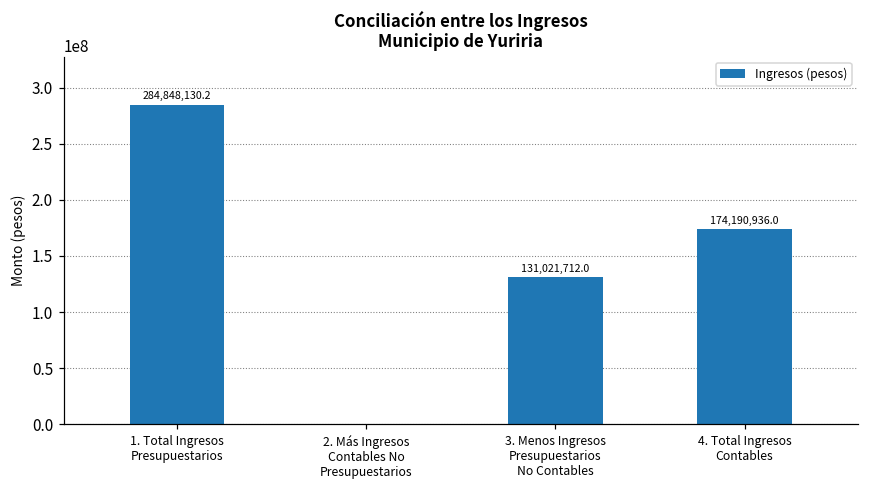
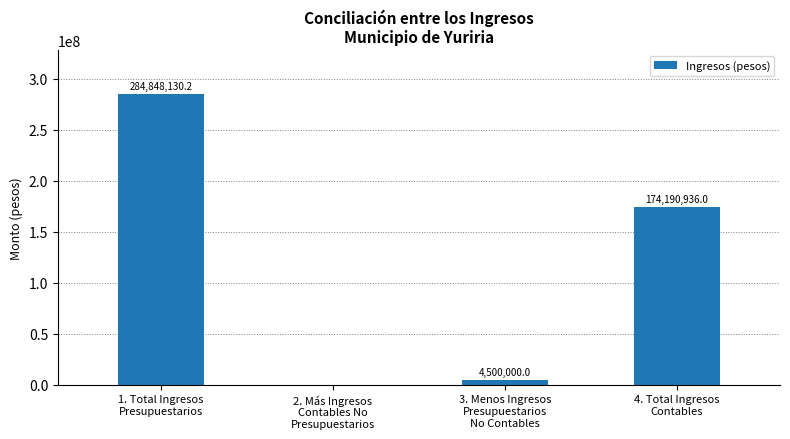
3. Menos Ingresos Presupuestarios No Contables: 131,021,712.0 -> 4,500,000.0
